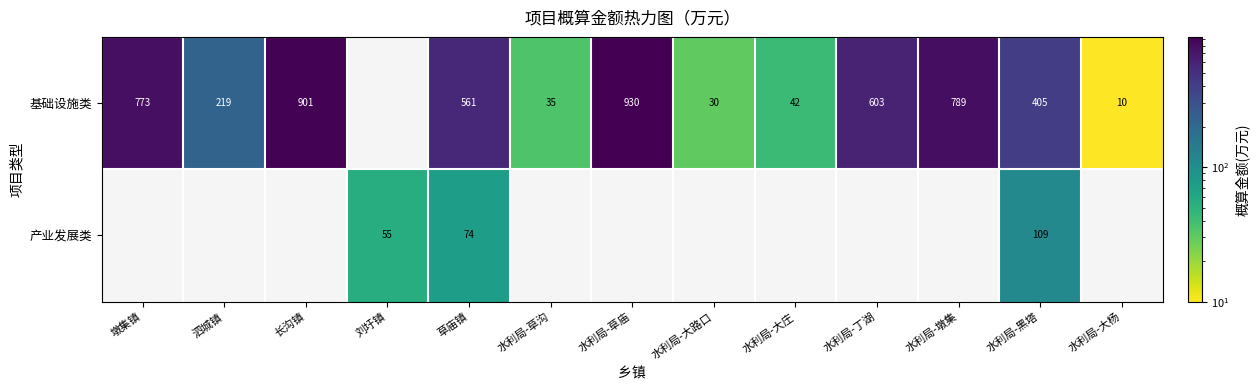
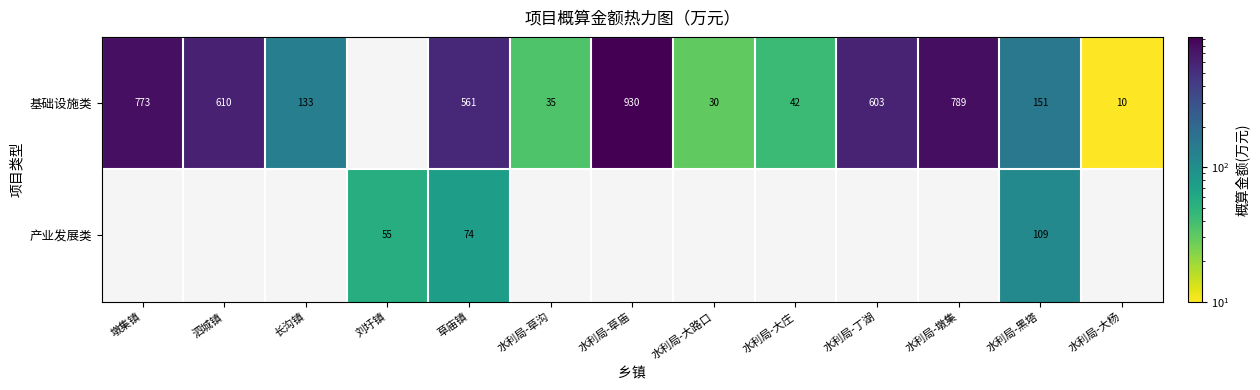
基础设施类, 泗城镇: 219 -> 610
基础设施类, 长沟镇: 901 -> 133
基础设施类, 水利局-黑塔: 405 -> 151
